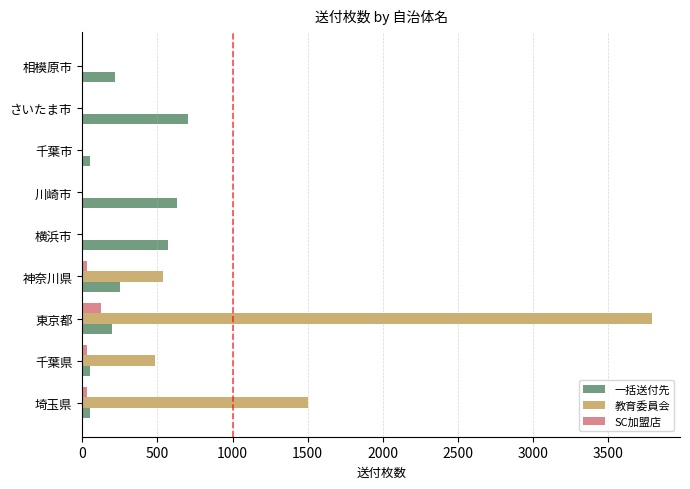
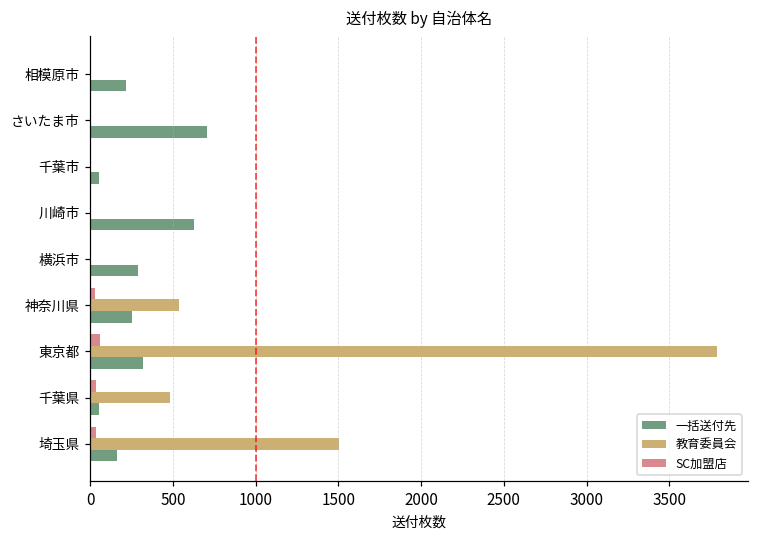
一括送付先, 横浜市: 570 -> 290
SC加盟店, 東京都: 130 -> 60
一括送付先, 東京都: 200 -> 320
一括送付先, 埼玉県: 60 -> 160
